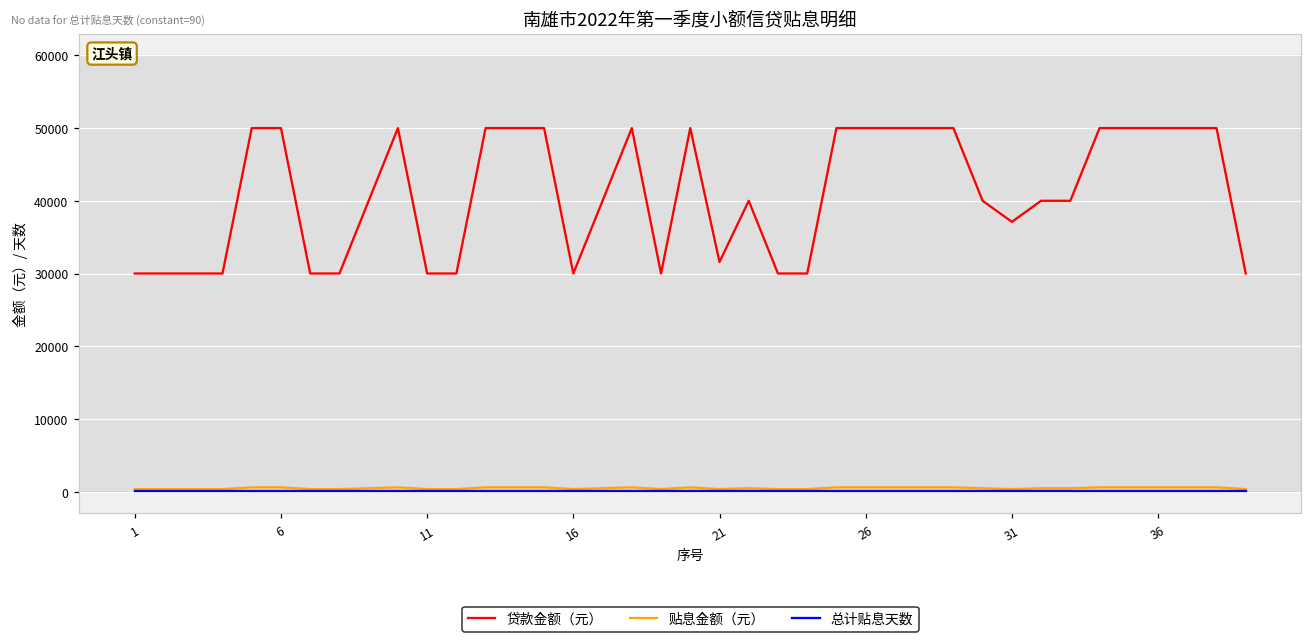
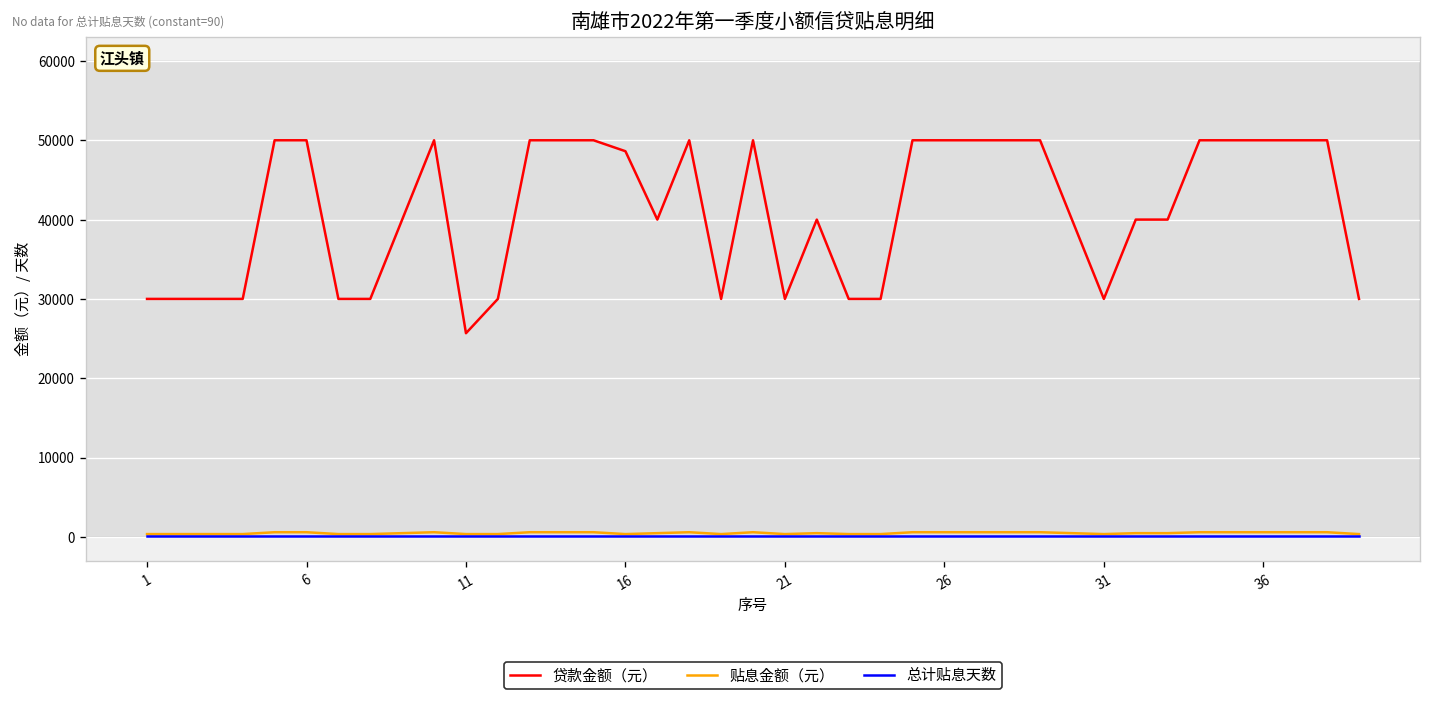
贷款金额（元）, 11: 30000 -> 26000
贷款金额（元）, 16: 30000 -> 49000
贷款金额（元）, 21: 32000 -> 30000
贷款金额（元）, 31: 37000 -> 30000
